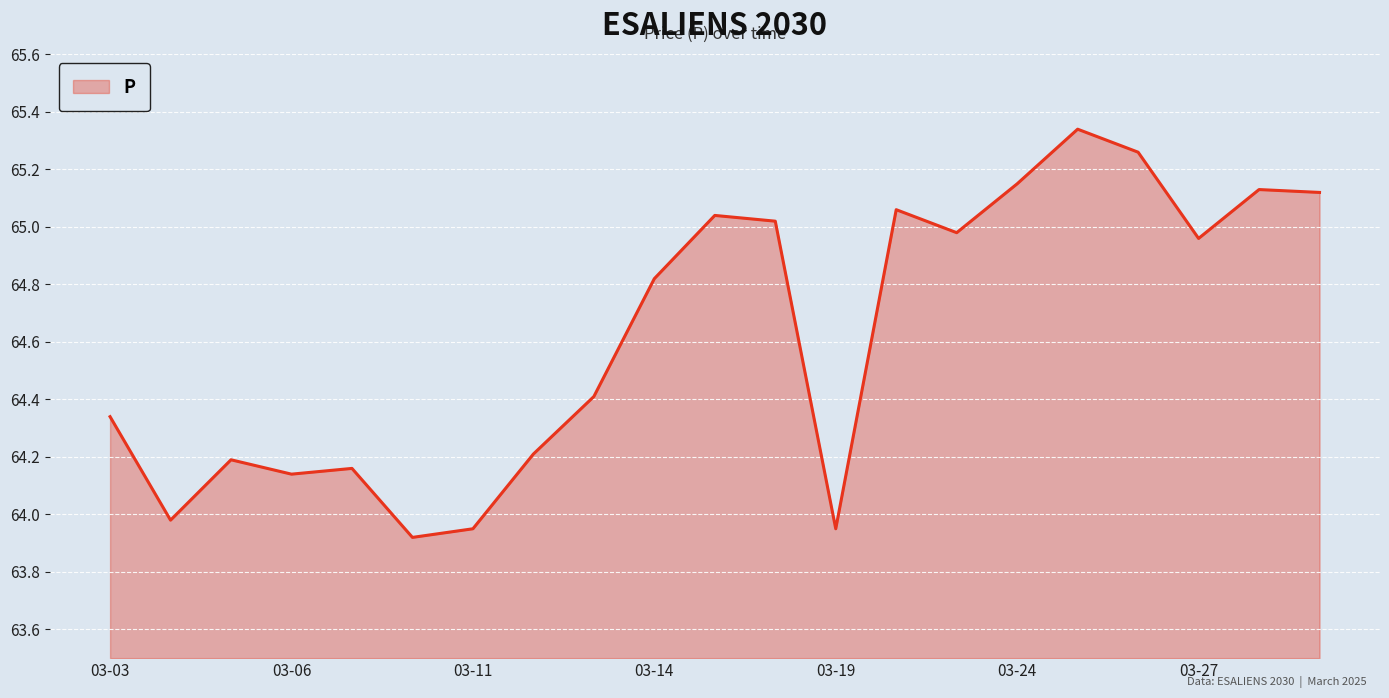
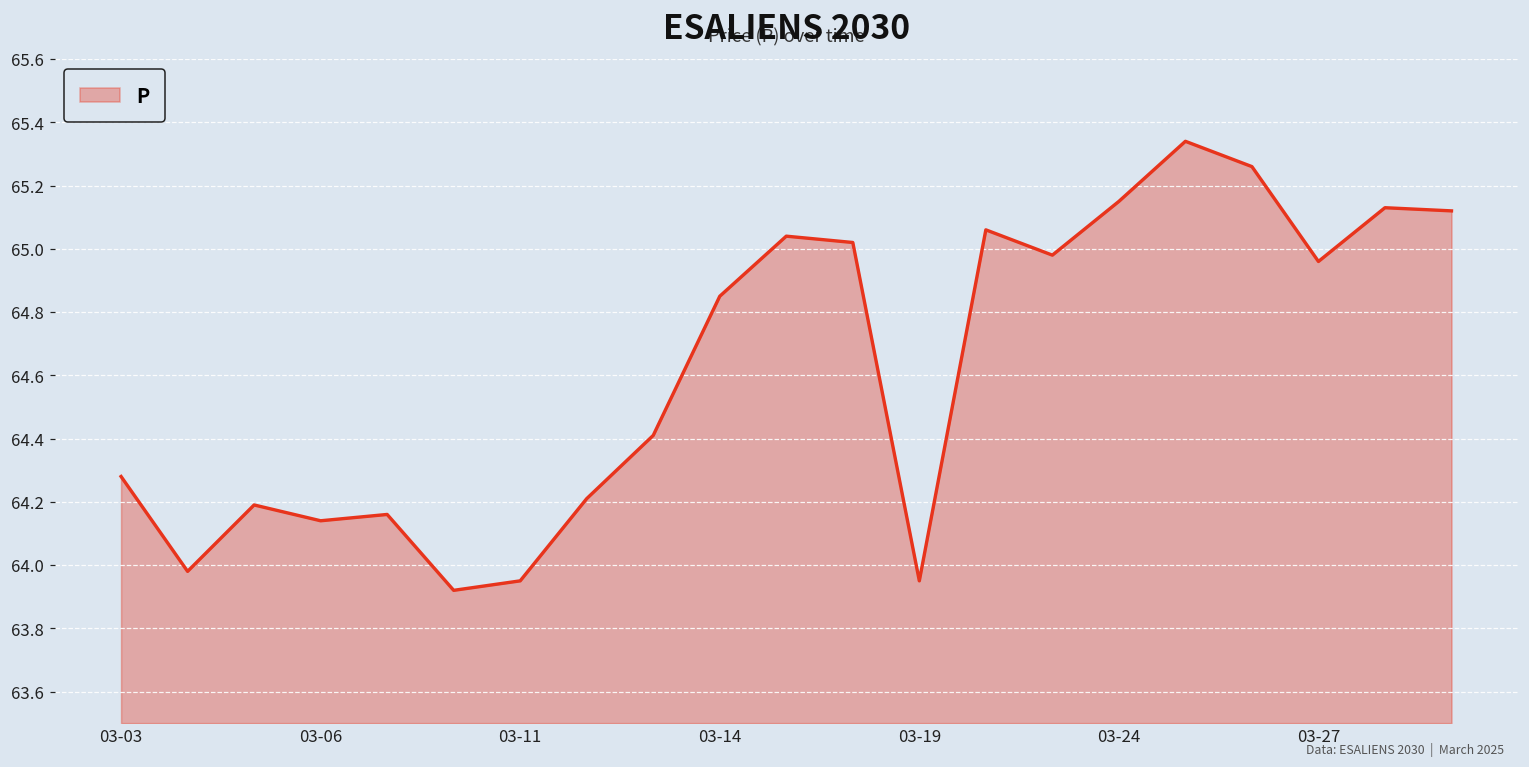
03-03: 64.34 -> 64.28
03-14: 64.82 -> 64.85
